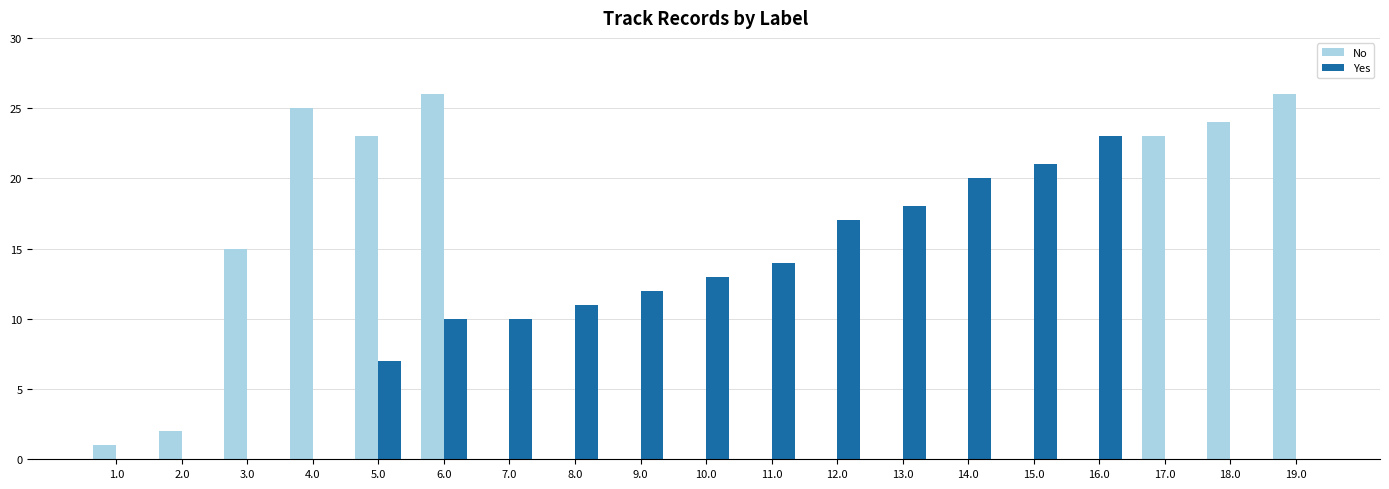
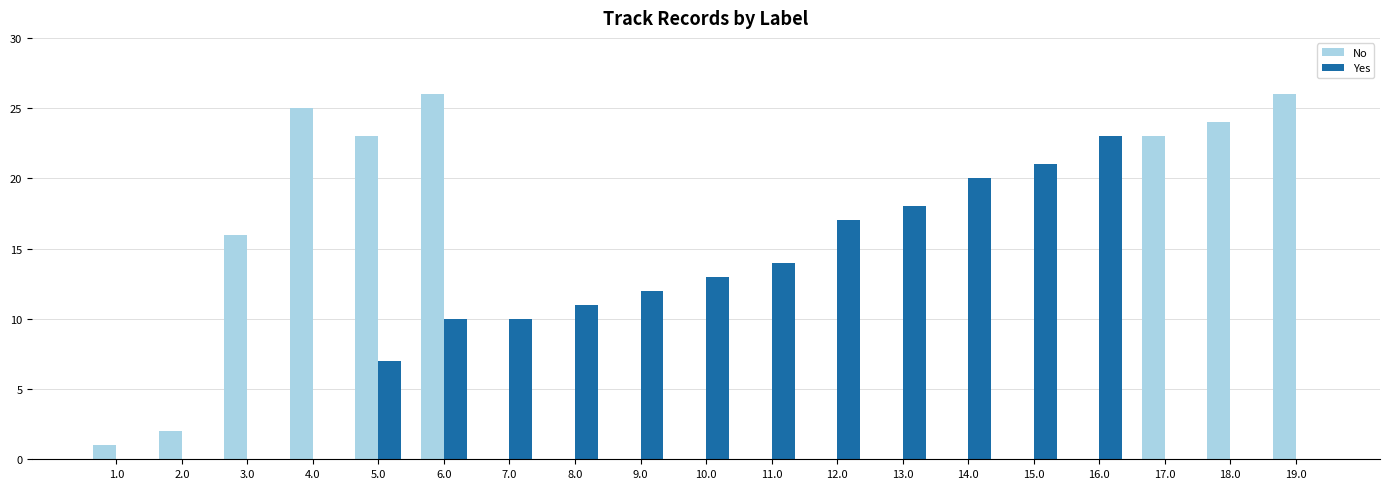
No, 3.0: 15 -> 16
